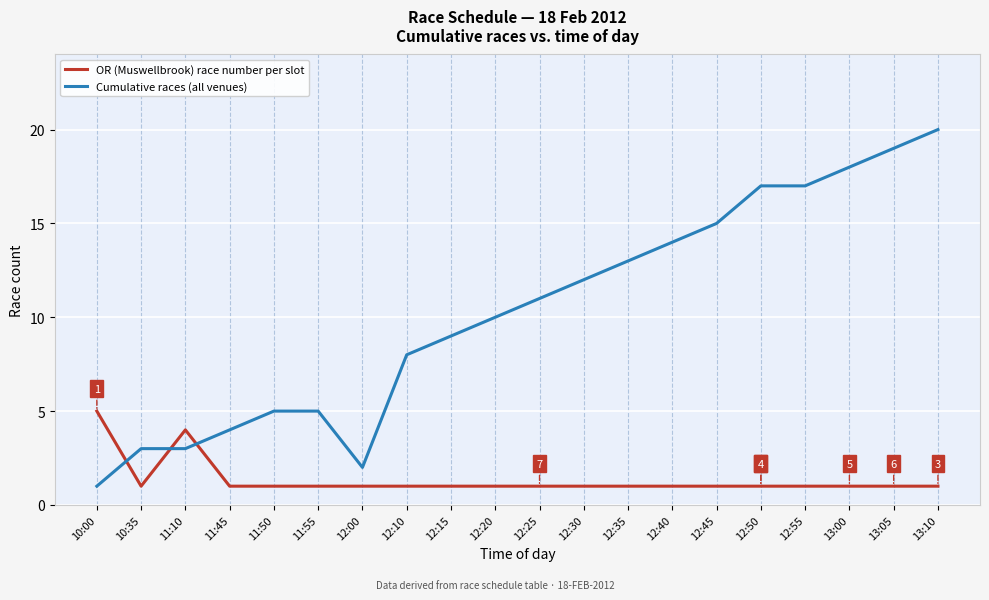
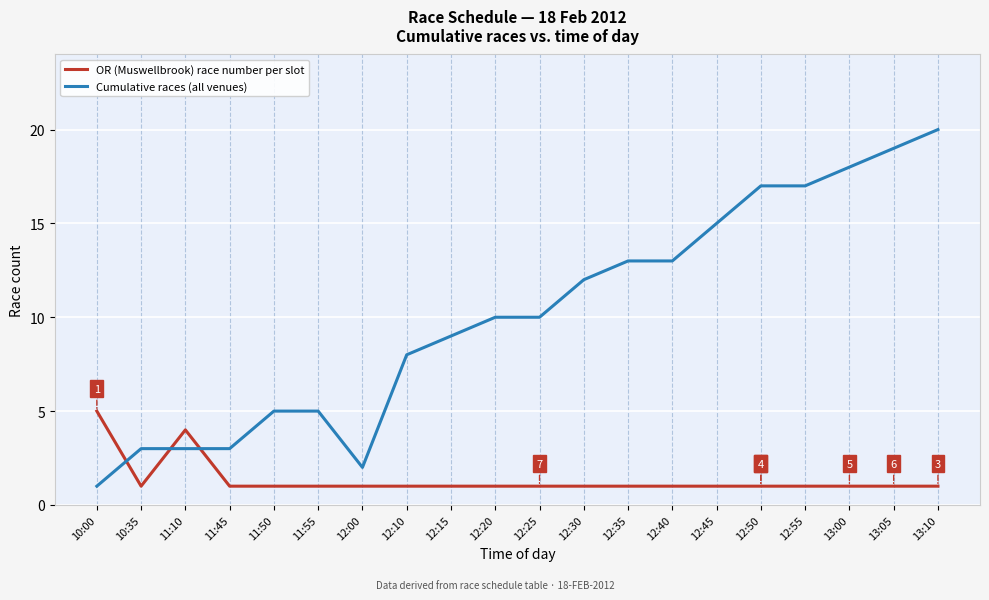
Cumulative races (all venues), 11:45: 4 -> 3
Cumulative races (all venues), 12:25: 11 -> 10
Cumulative races (all venues), 12:40: 14 -> 13
